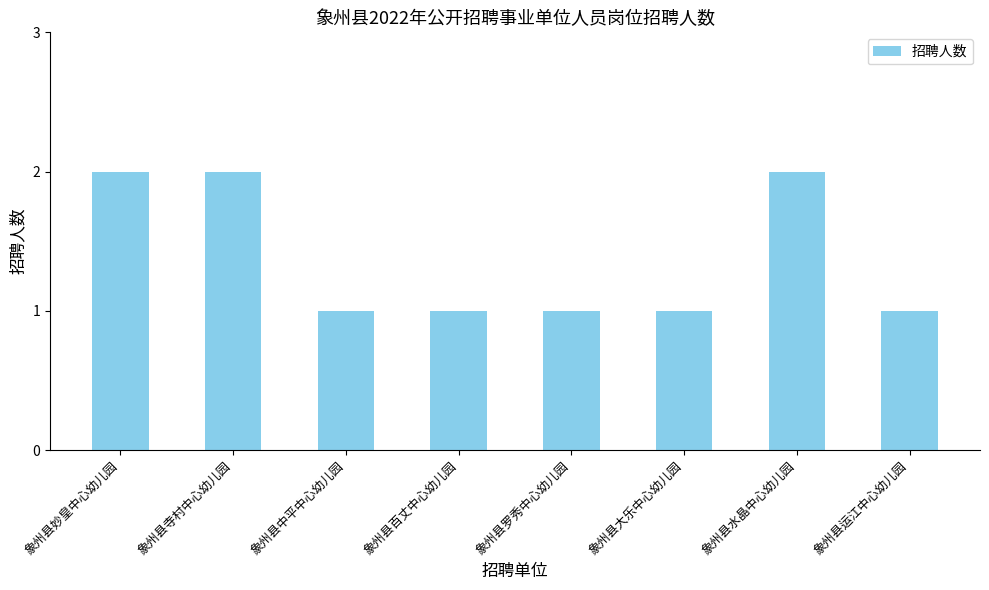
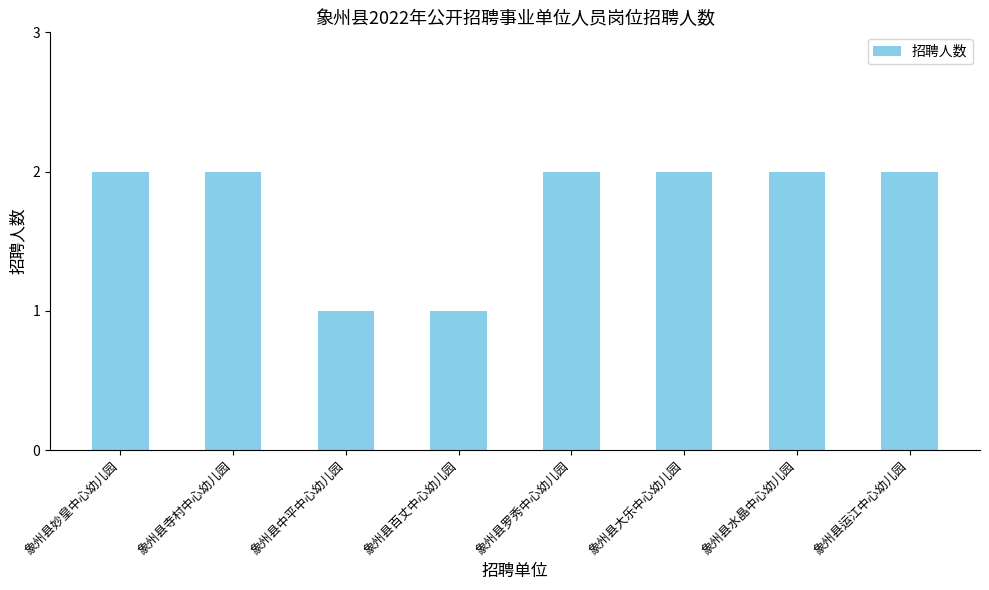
象州县罗秀中心幼儿园: 1 -> 2
象州县大乐中心幼儿园: 1 -> 2
象州县运江中心幼儿园: 1 -> 2
